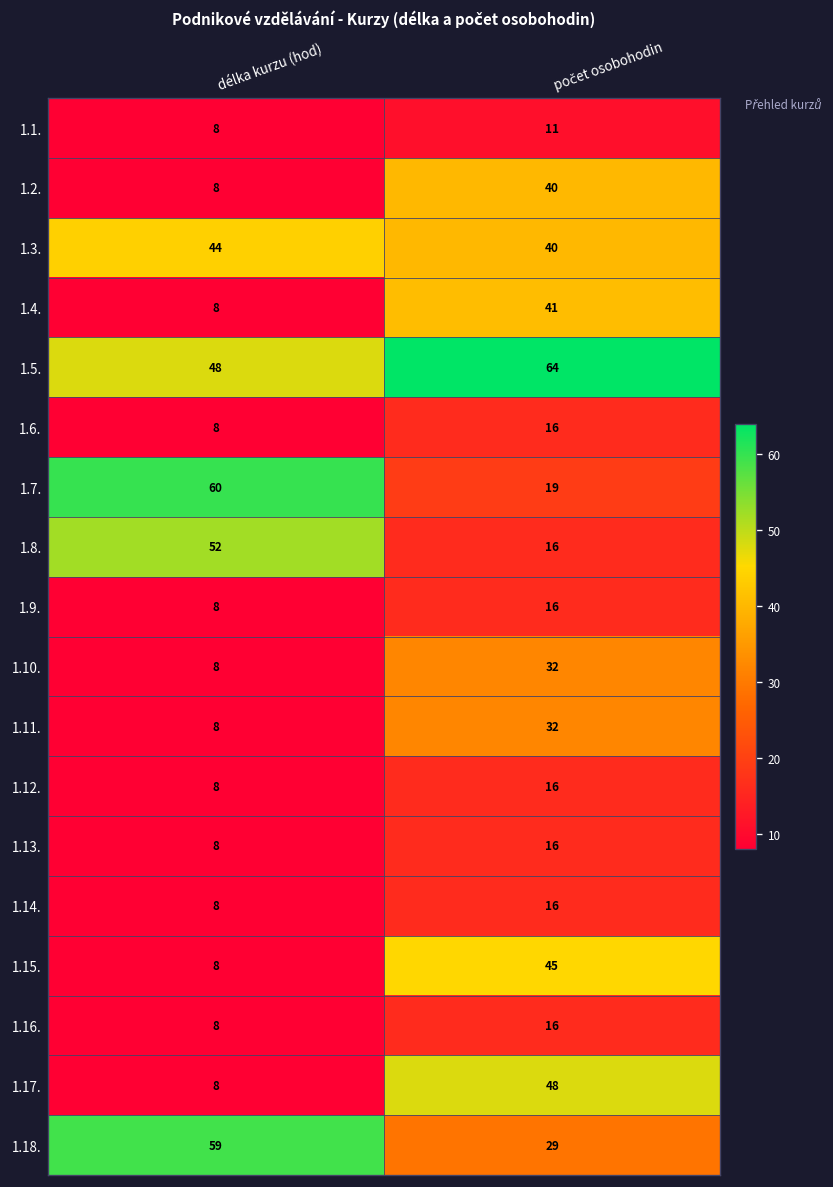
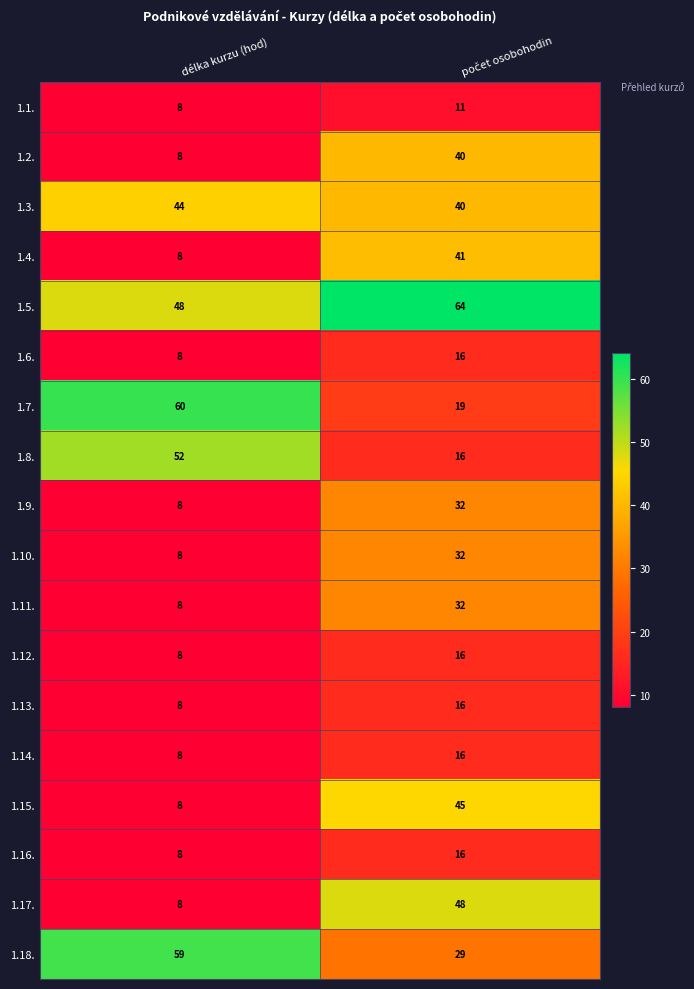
1.9., počet osobohodin: 16 -> 32
